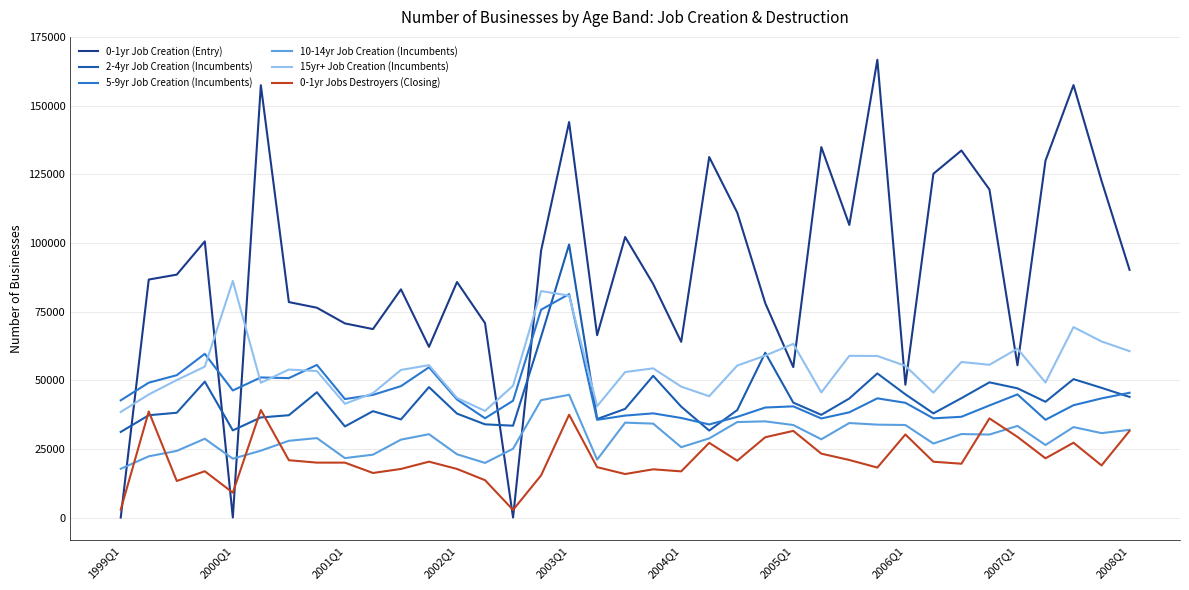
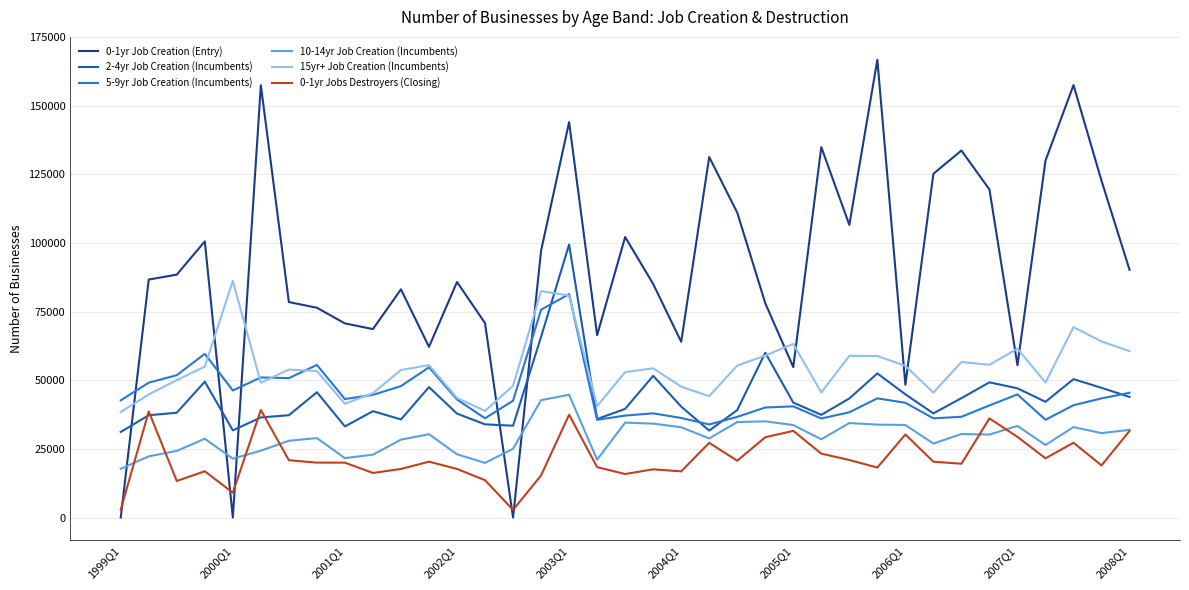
10-14yr Job Creation (Incumbents), 2004Q1: 26000 -> 33000
